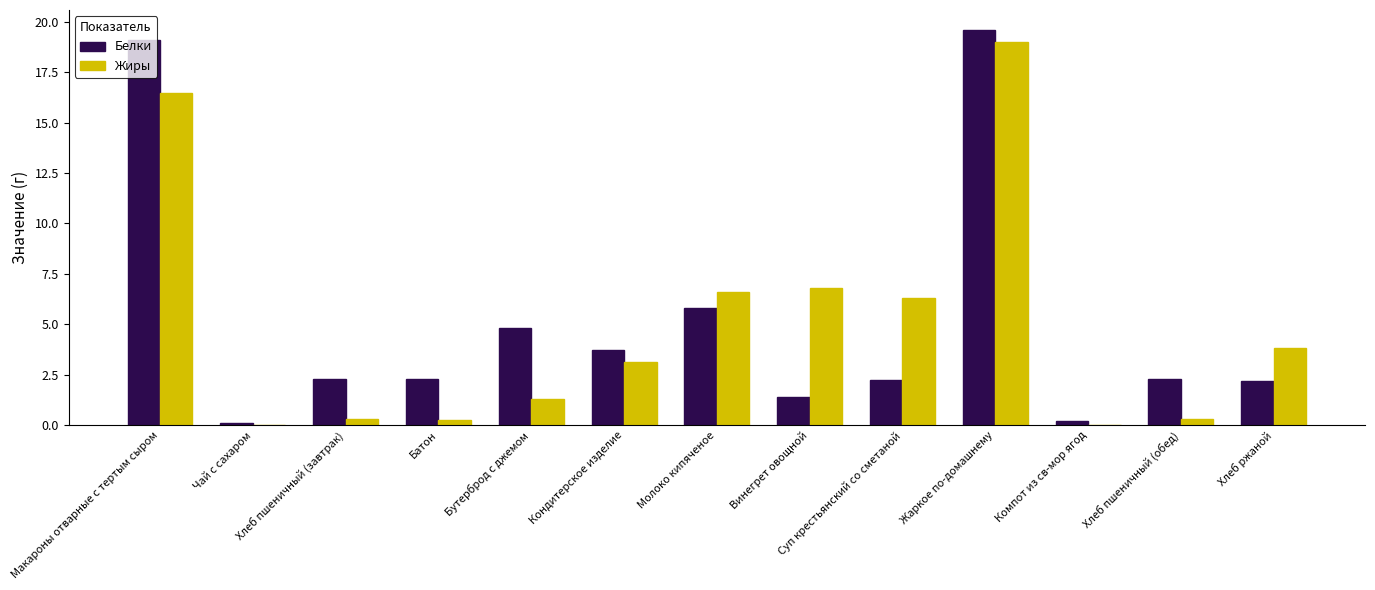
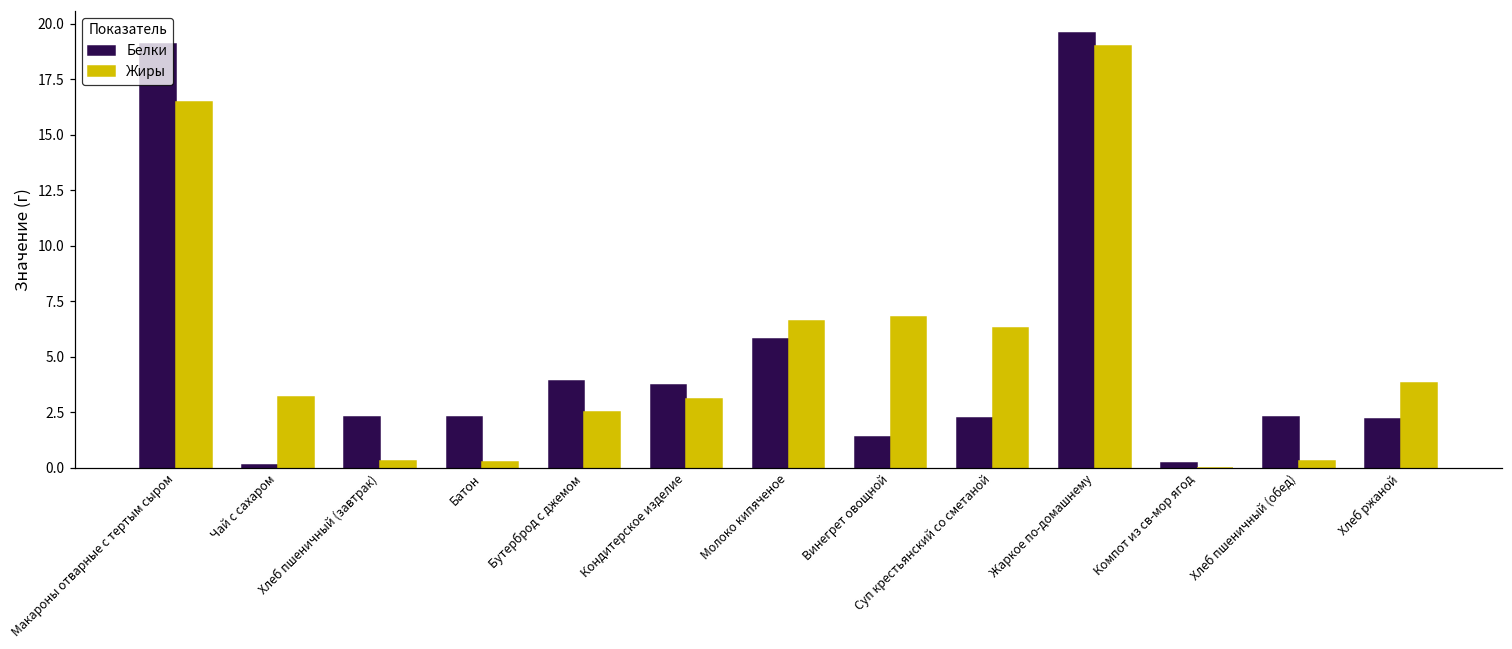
Жиры, Чай с сахаром: 0.0 -> 3.2
Белки, Бутерброд с джемом: 4.8 -> 3.9
Жиры, Бутерброд с джемом: 1.3 -> 2.5
